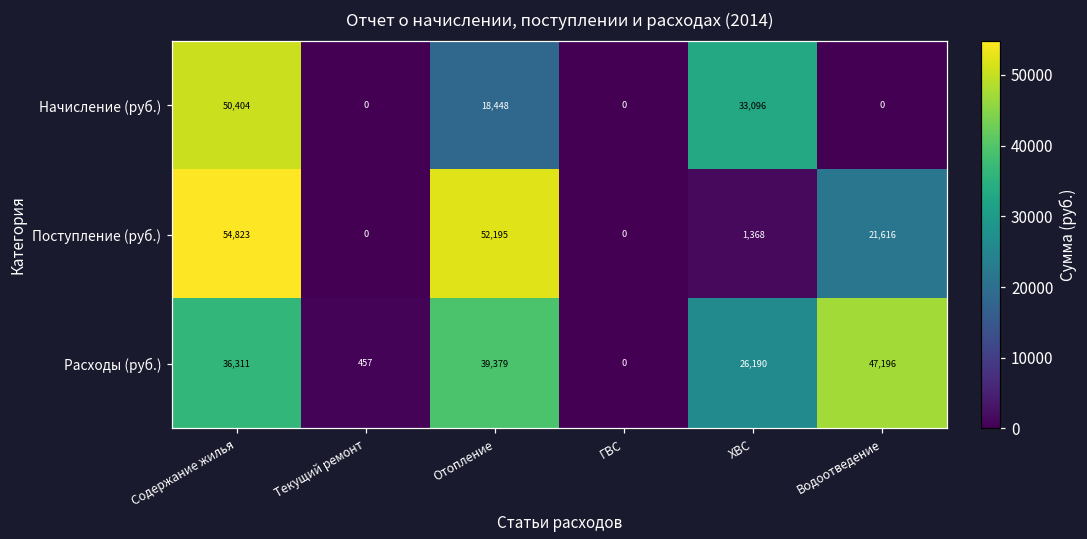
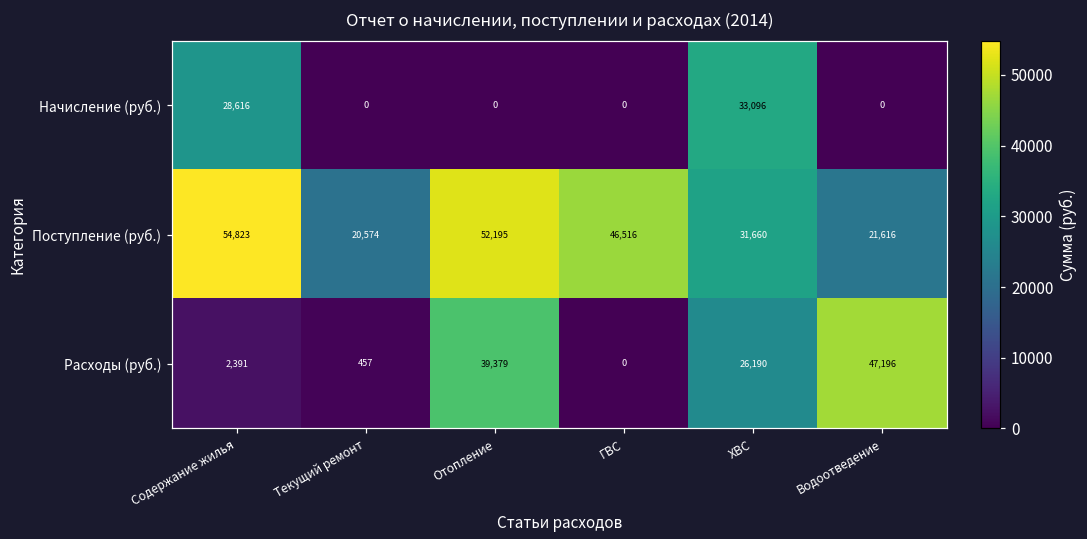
Начисление (руб.), Содержание жилья: 50,404 -> 28,616
Начисление (руб.), Отопление: 18,448 -> 0
Поступление (руб.), Текущий ремонт: 0 -> 20,574
Поступление (руб.), ГВС: 0 -> 46,516
Поступление (руб.), ХВС: 1,368 -> 31,660
Расходы (руб.), Содержание жилья: 36,311 -> 2,391
